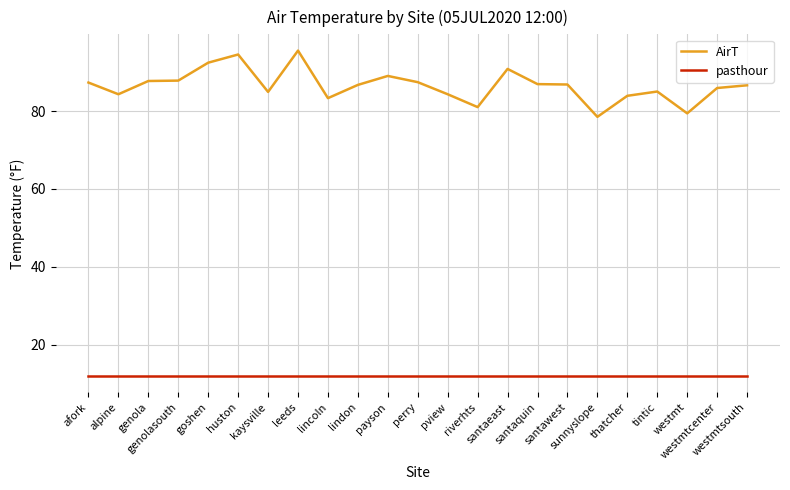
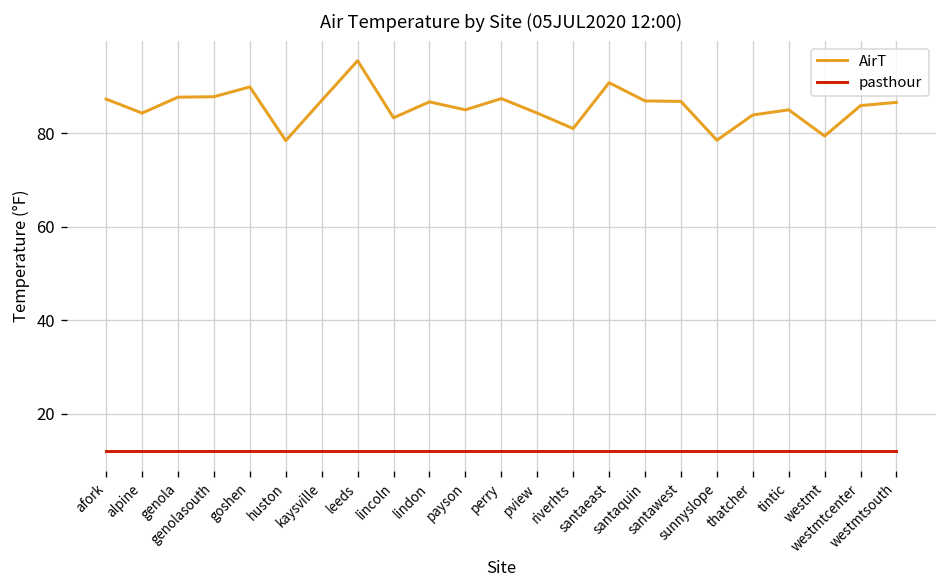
AirT, goshen: 92 -> 90
AirT, huston: 95 -> 78
AirT, kaysville: 85 -> 87
AirT, payson: 89 -> 85
